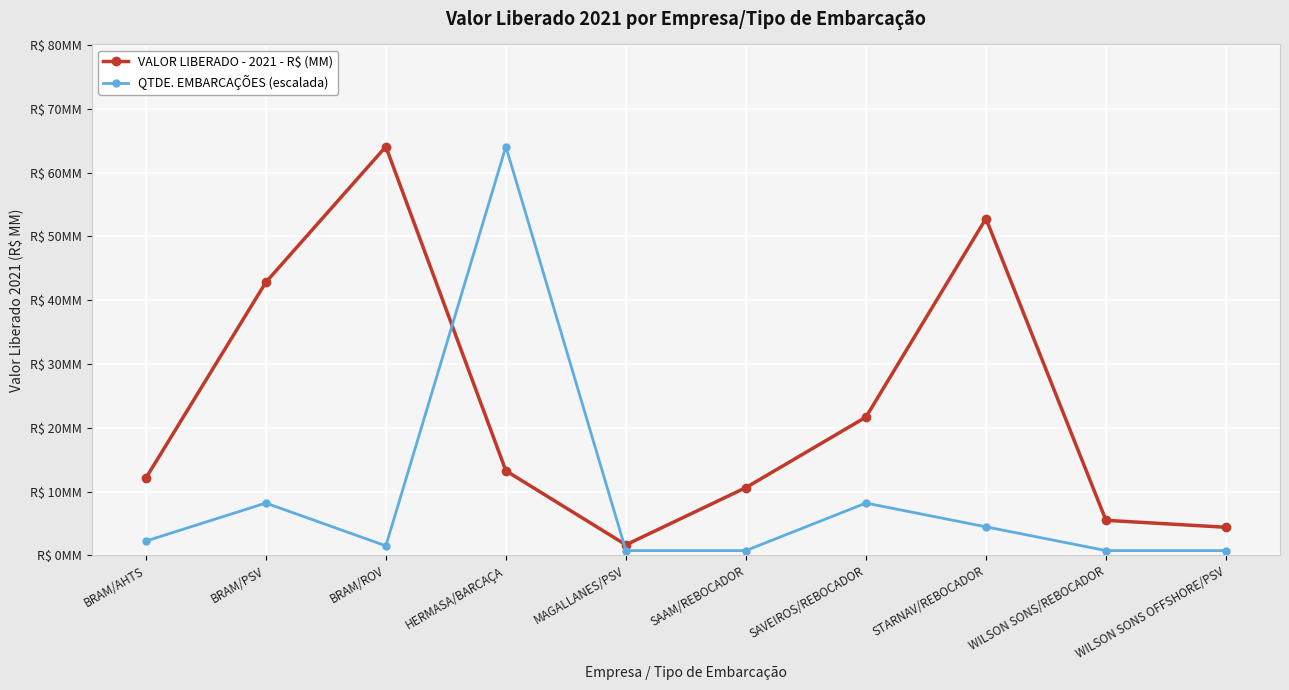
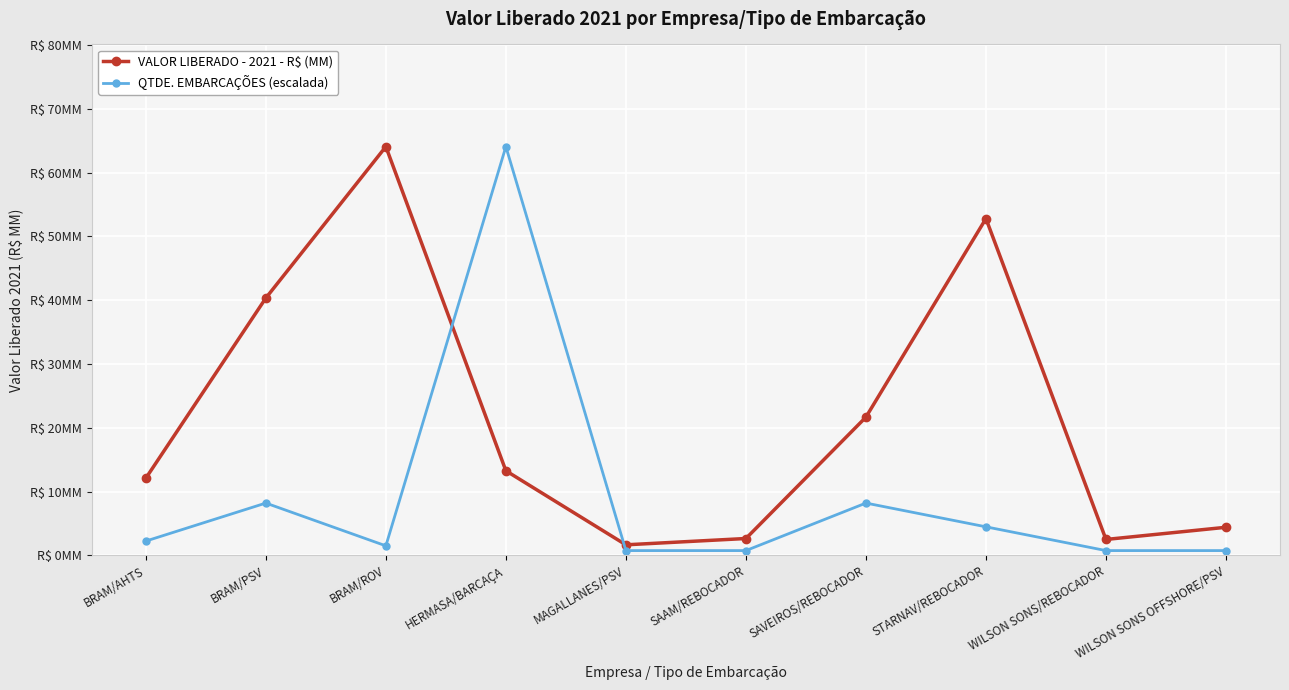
VALOR LIBERADO - 2021 - R$ (MM), BRAM/PSV: R$ 43MM -> R$ 40MM
VALOR LIBERADO - 2021 - R$ (MM), SAAM/REBOCADOR: R$ 11MM -> R$ 3MM
VALOR LIBERADO - 2021 - R$ (MM), WILSON SONS/REBOCADOR: R$ 5MM -> R$ 2MM
